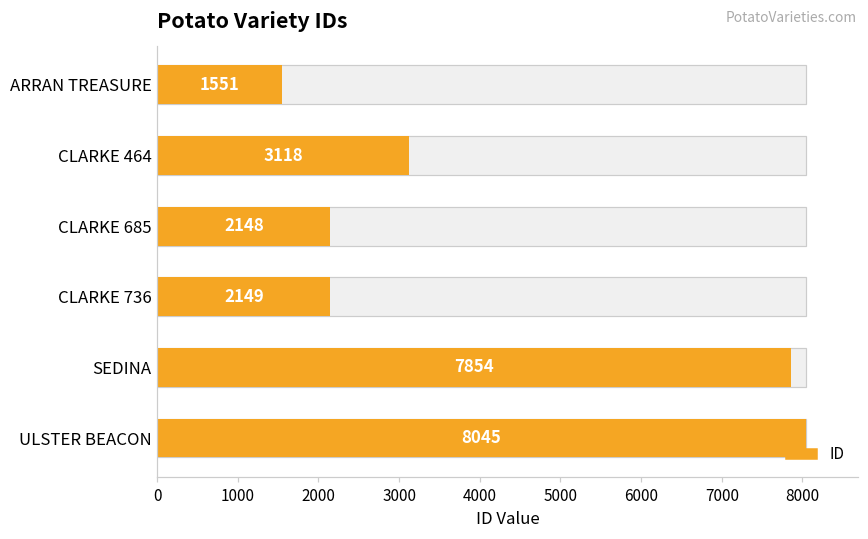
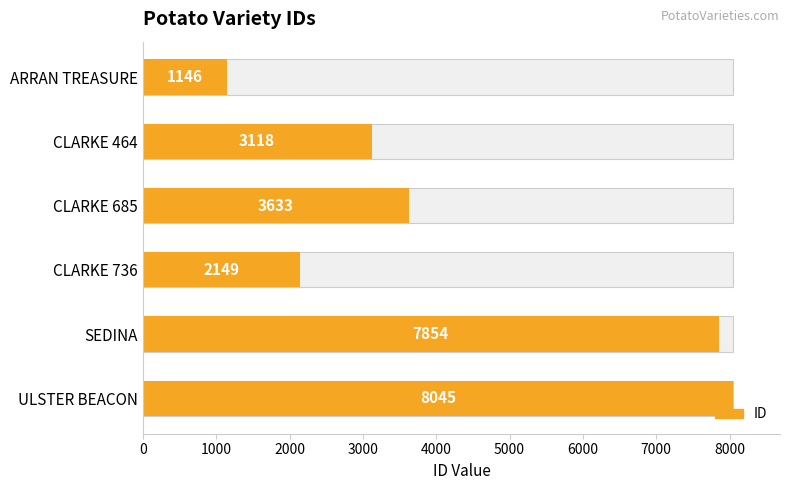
ID, ARRAN TREASURE: 1551 -> 1146
ID, CLARKE 685: 2148 -> 3633
